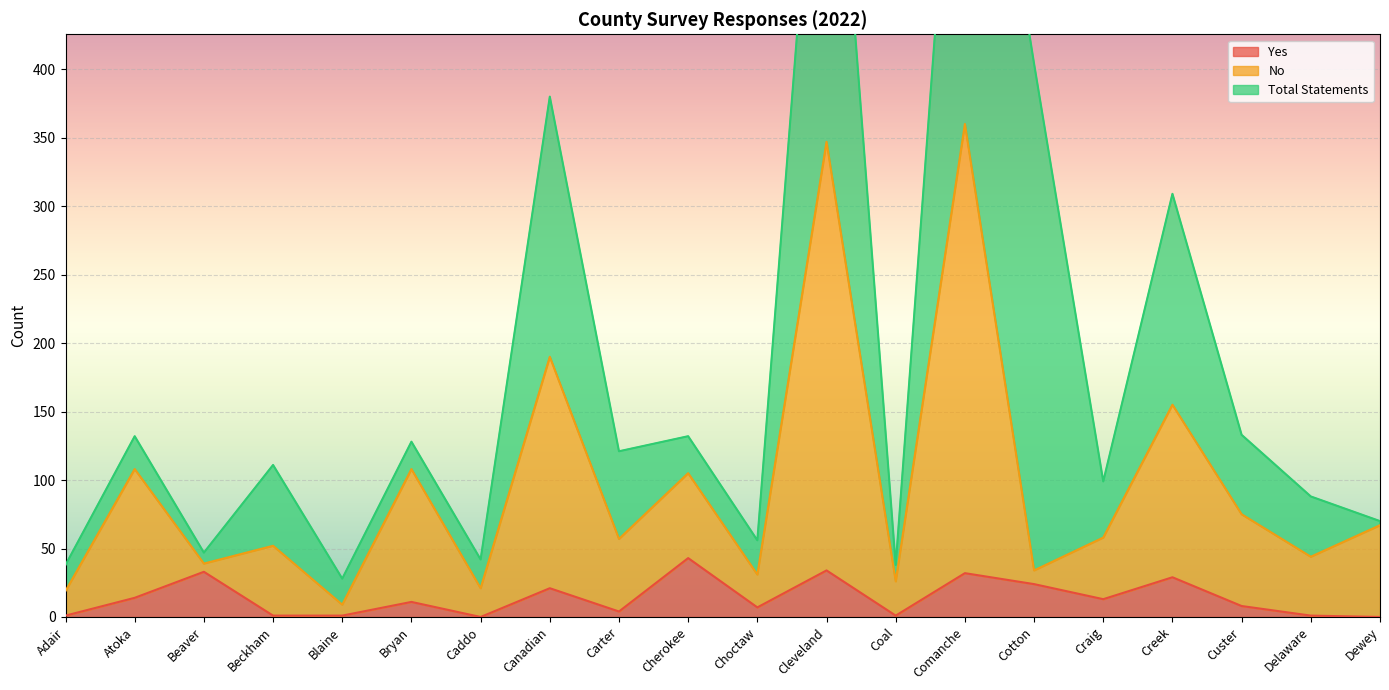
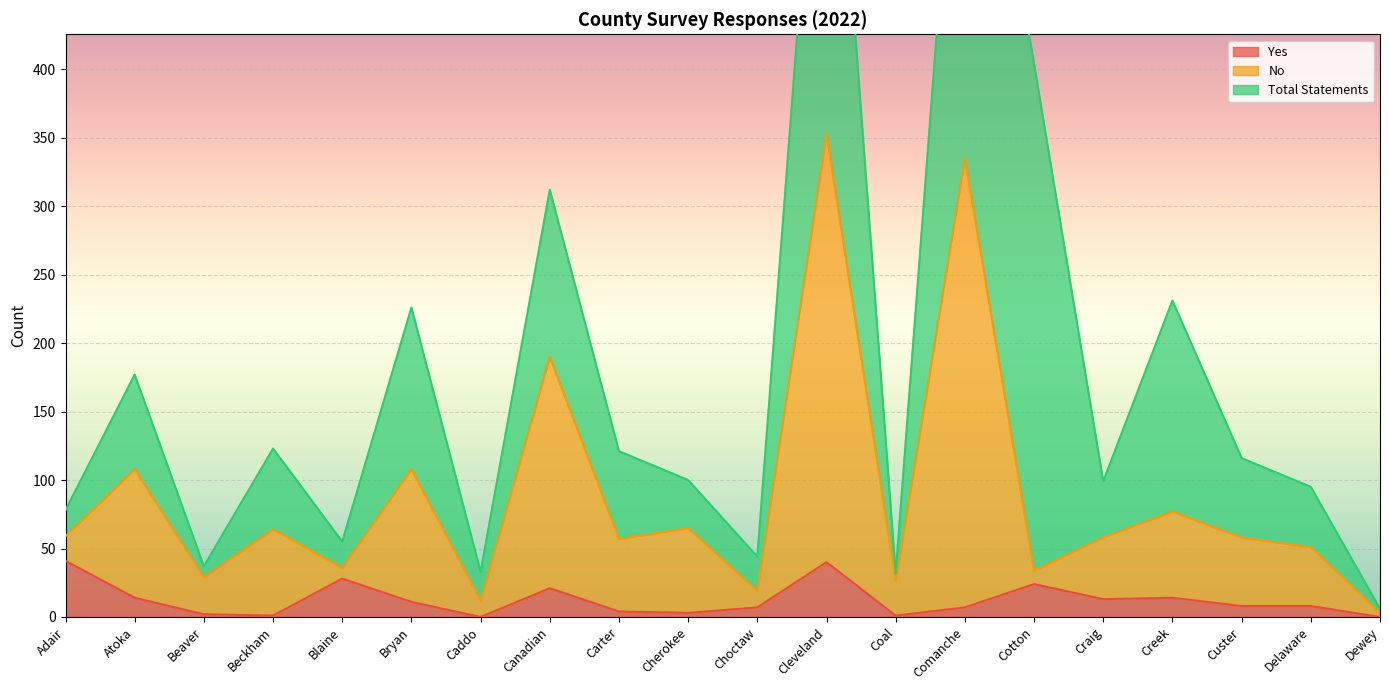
Yes, Adair: 1 -> 41
Total Statements, Atoka: 24 -> 69
Yes, Beaver: 33 -> 2
No, Beaver: 6 -> 27
No, Beckham: 51 -> 63
Yes, Blaine: 1 -> 28
Total Statements, Bryan: 20 -> 118
No, Caddo: 21 -> 12
Total Statements, Canadian: 190 -> 122
Yes, Cherokee: 43 -> 3
Total Statements, Cherokee: 27 -> 35
No, Choctaw: 24 -> 12
Yes, Cleveland: 34 -> 40
Total Statements, Coal: 12 -> 6
Yes, Comanche: 32 -> 7
Yes, Creek: 29 -> 14
No, Creek: 126 -> 63
No, Custer: 67 -> 50
Yes, Delaware: 1 -> 8
No, Dewey: 67 -> 3
